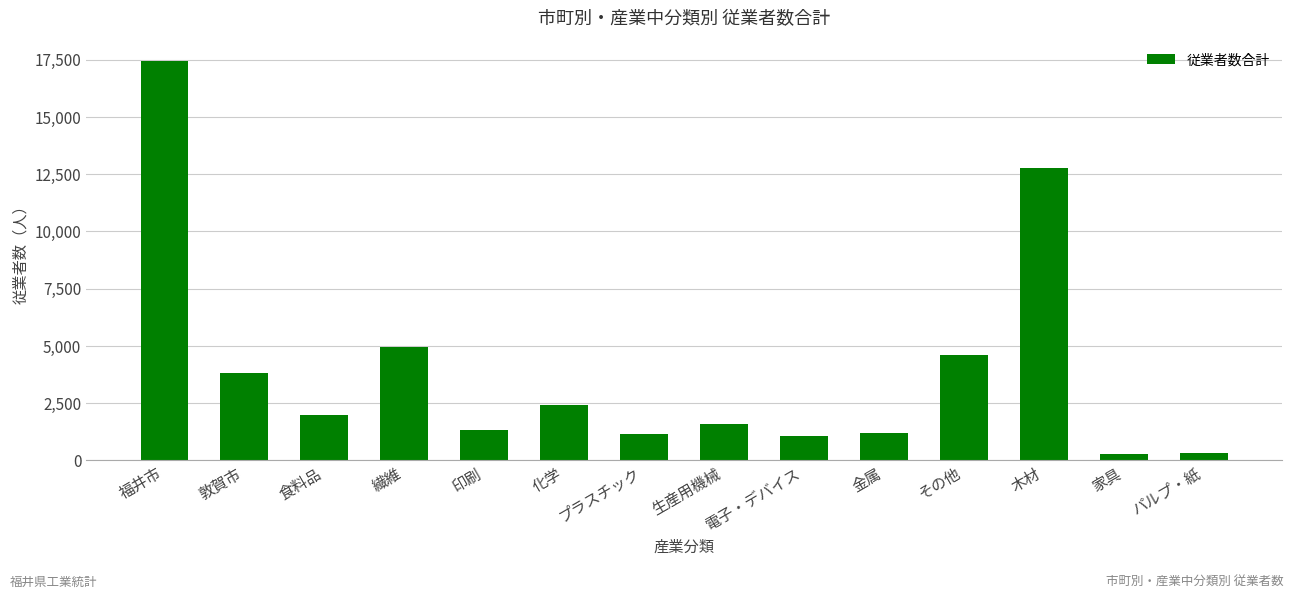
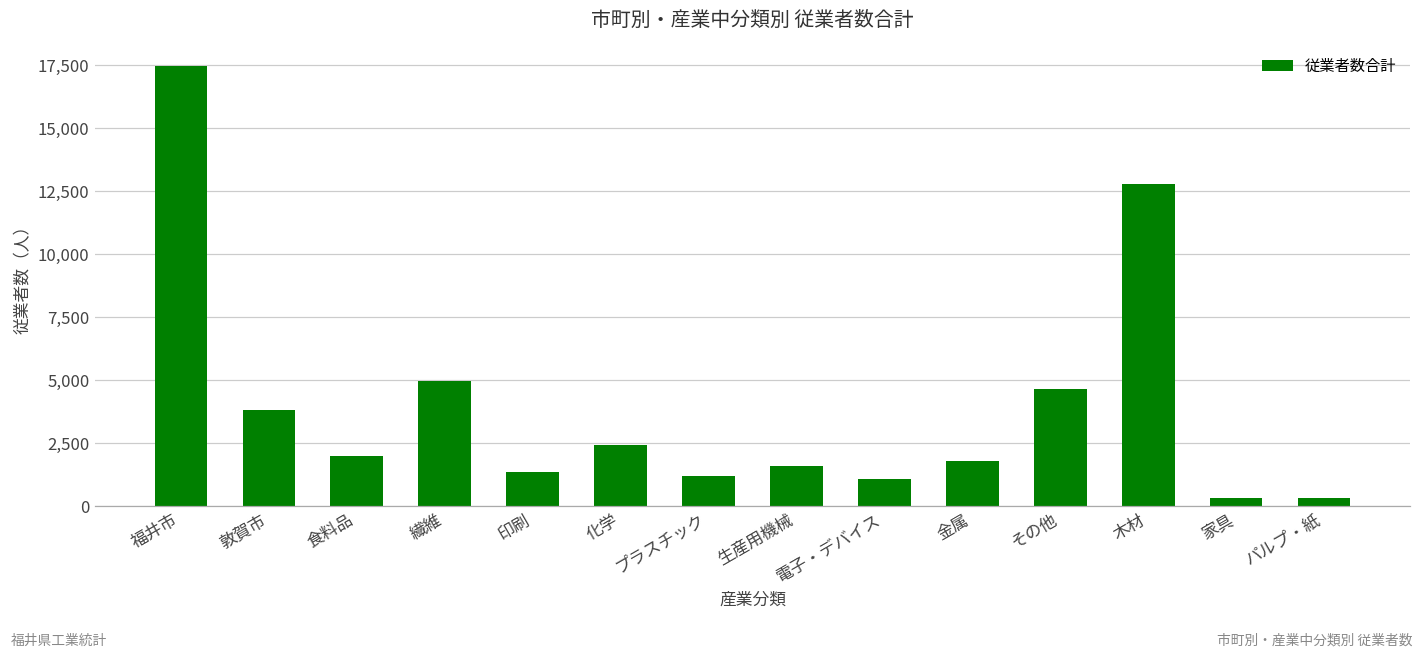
金属: 1,200 -> 1,800
